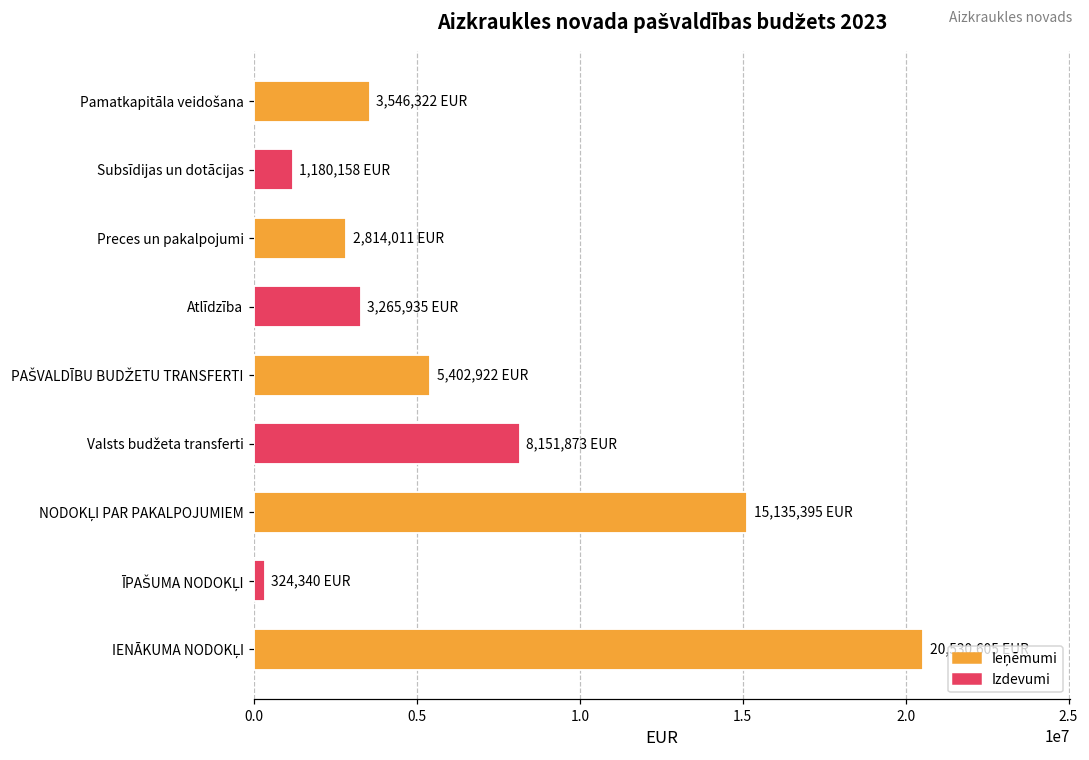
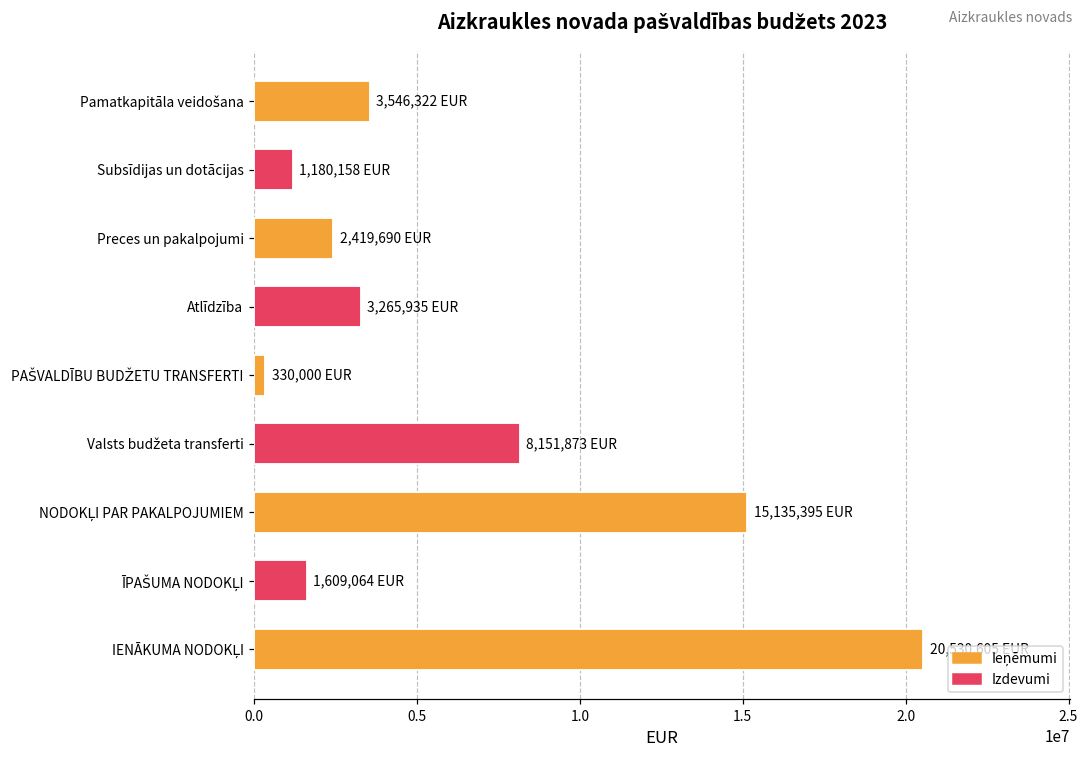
Preces un pakalpojumi: 2,814,011 -> 2,419,690
PAŠVALDĪBU BUDŽETU TRANSFERTI: 5,402,922 -> 330,000
ĪPAŠUMA NODOKĻI: 324,340 -> 1,609,064
